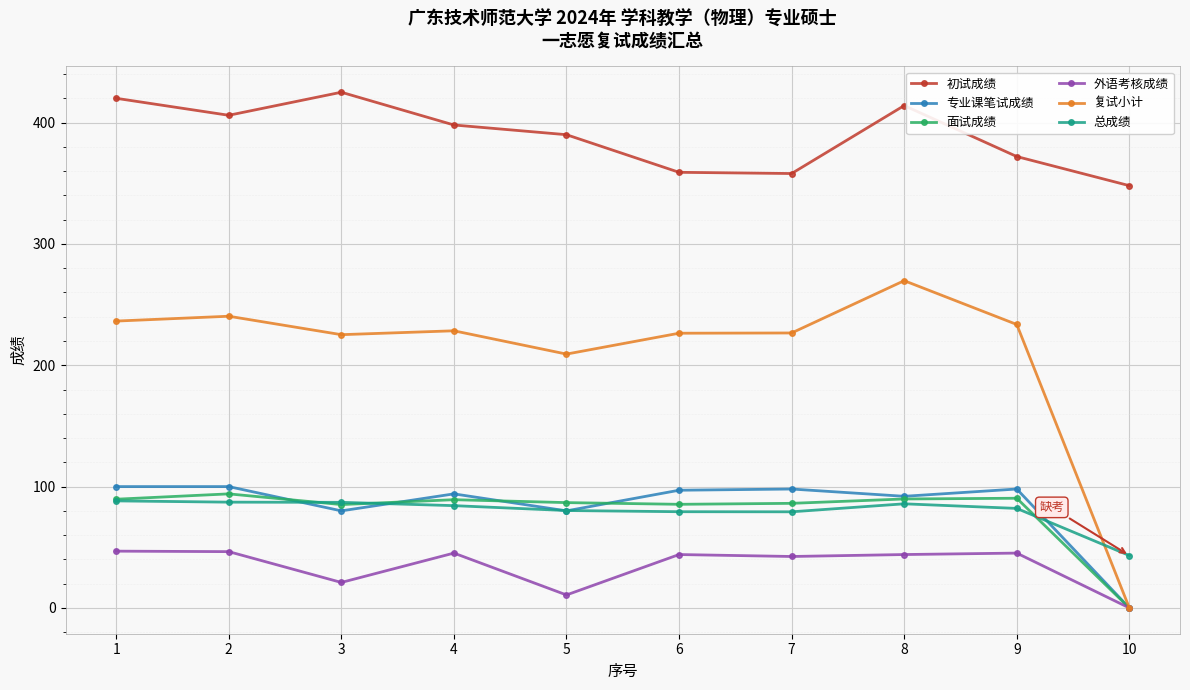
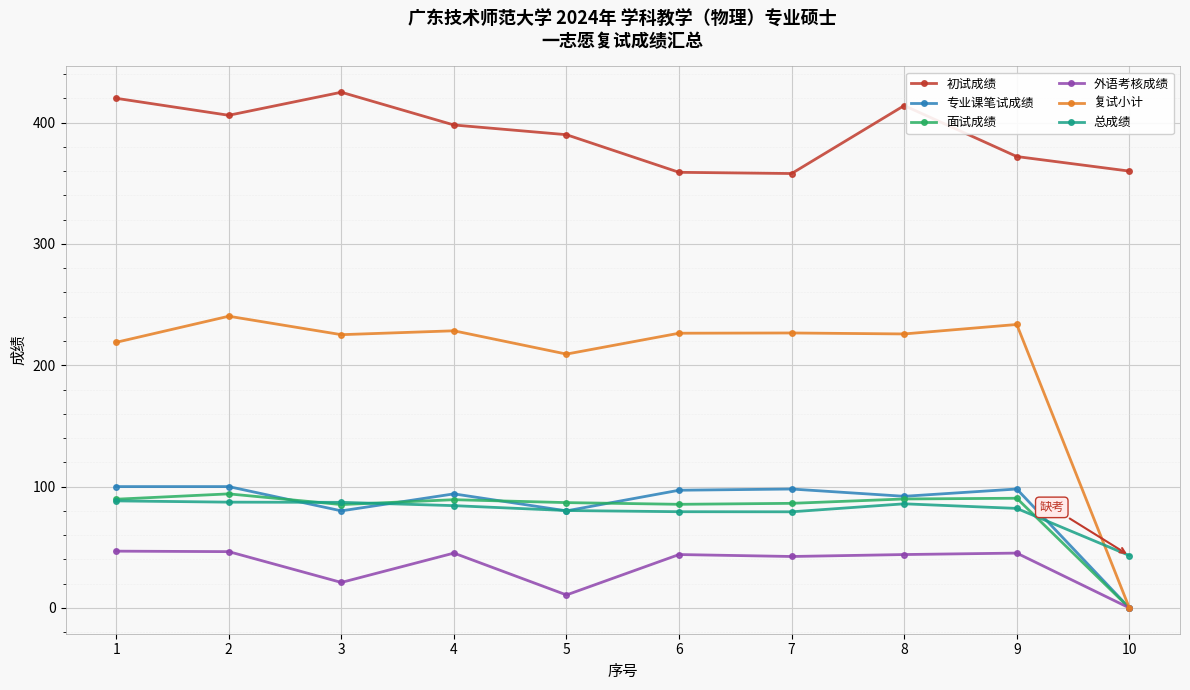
复试小计, 1: 236 -> 219
复试小计, 8: 270 -> 226
初试成绩, 10: 348 -> 360
